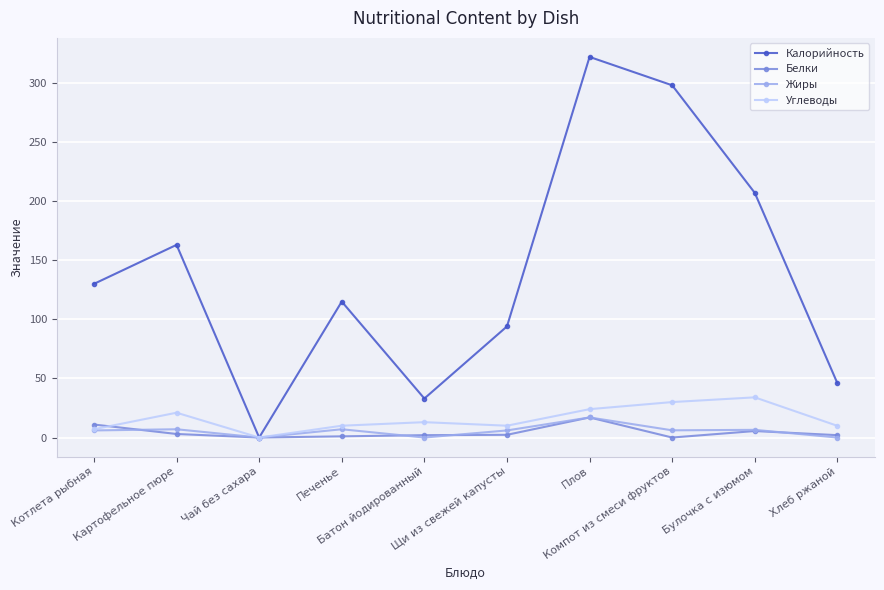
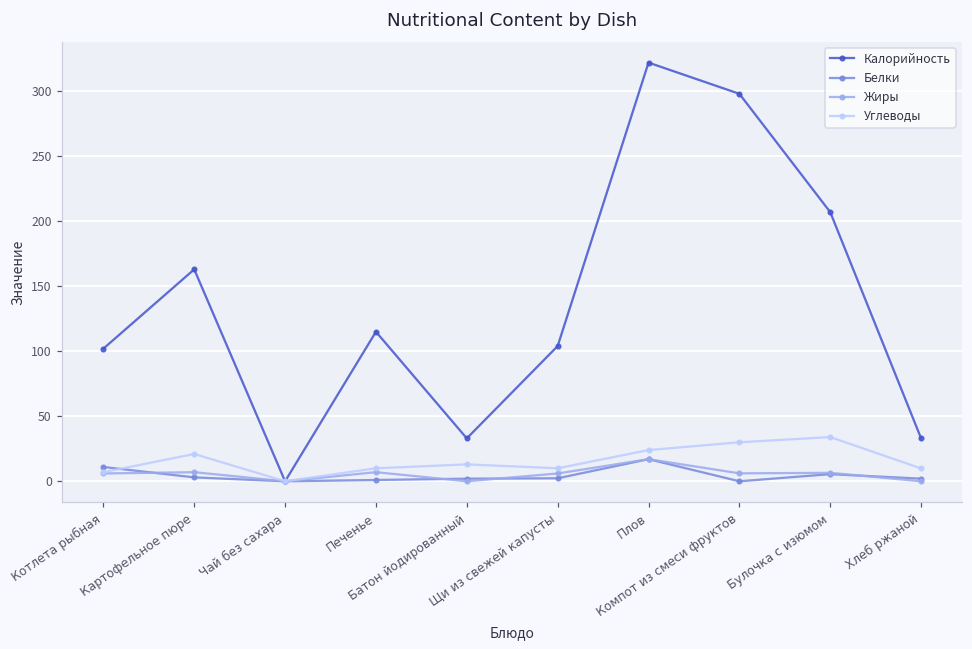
Калорийность, Котлета рыбная: 130 -> 102
Калорийность, Щи из свежей капусты: 94 -> 104
Калорийность, Хлеб ржаной: 46 -> 33
